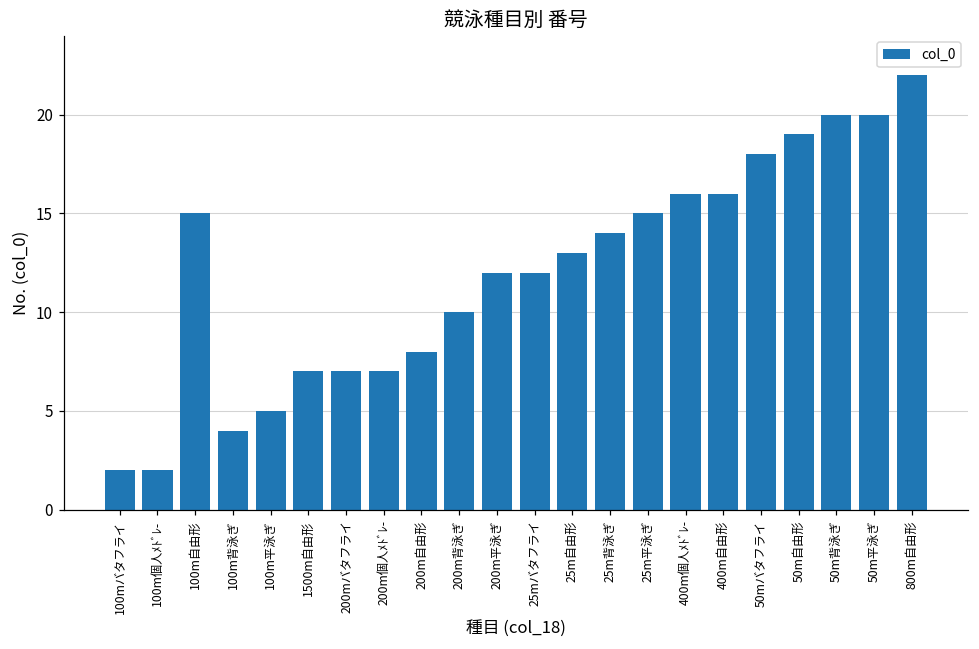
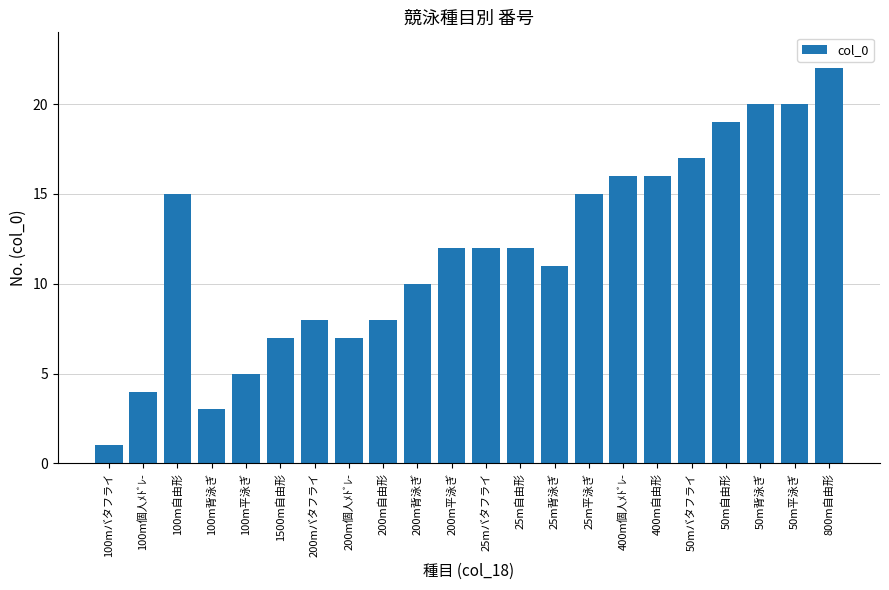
100mバタフライ: 2 -> 1
100m個人ﾒﾄﾞﾚ-: 2 -> 4
100m背泳ぎ: 4 -> 3
200mバタフライ: 7 -> 8
25m自由形: 13 -> 12
25m背泳ぎ: 14 -> 11
50mバタフライ: 18 -> 17
